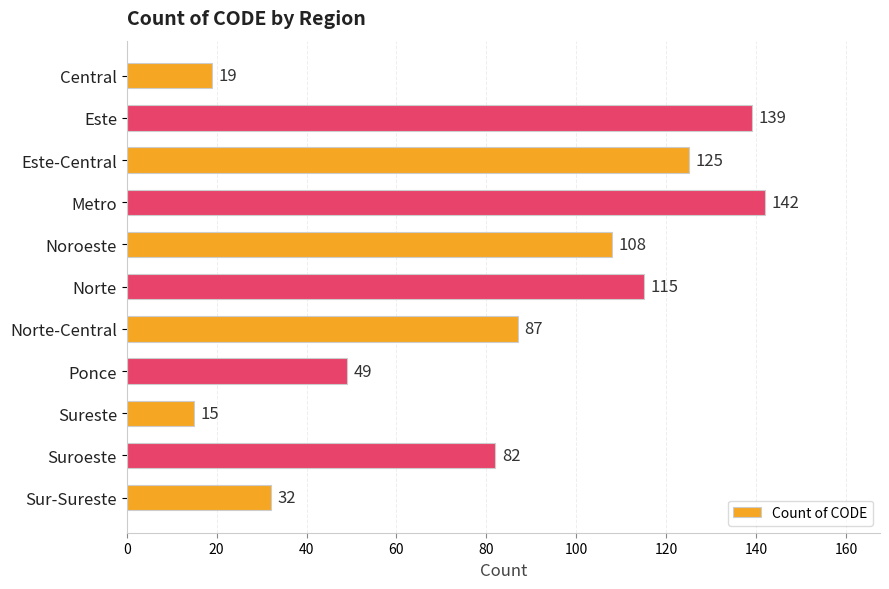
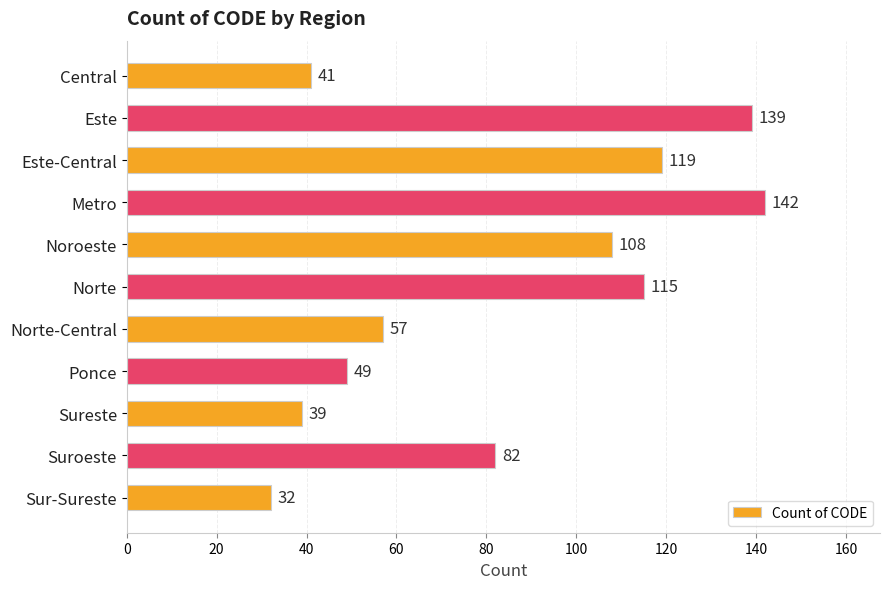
Central: 19 -> 41
Este-Central: 125 -> 119
Norte-Central: 87 -> 57
Sureste: 15 -> 39
